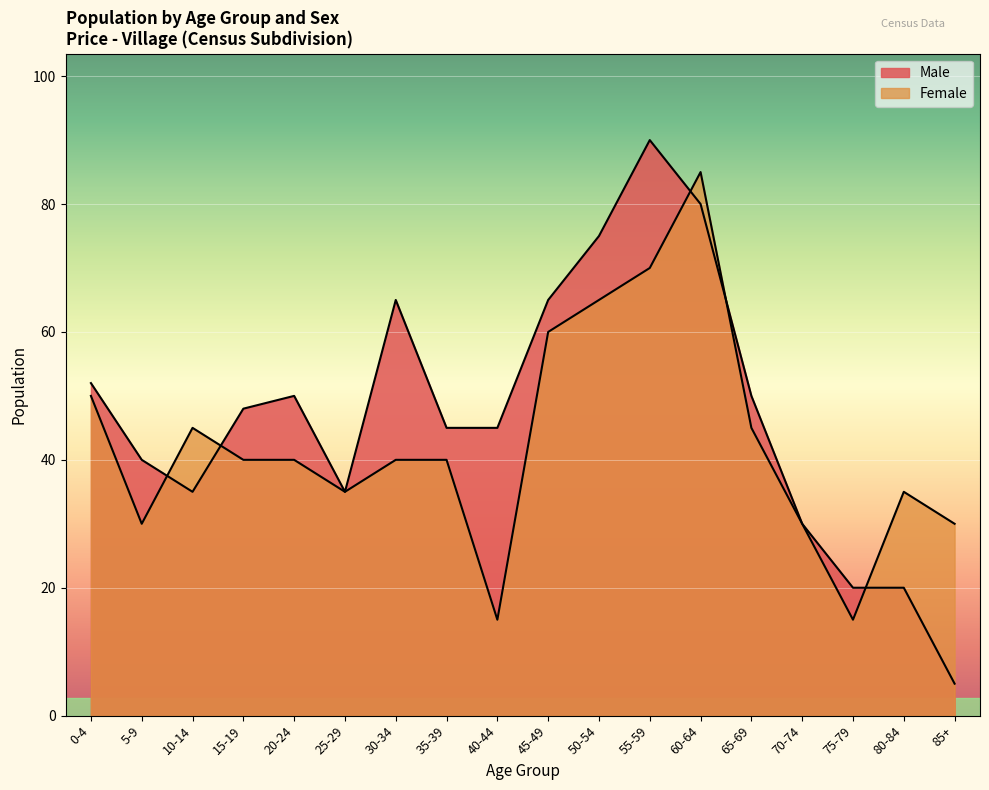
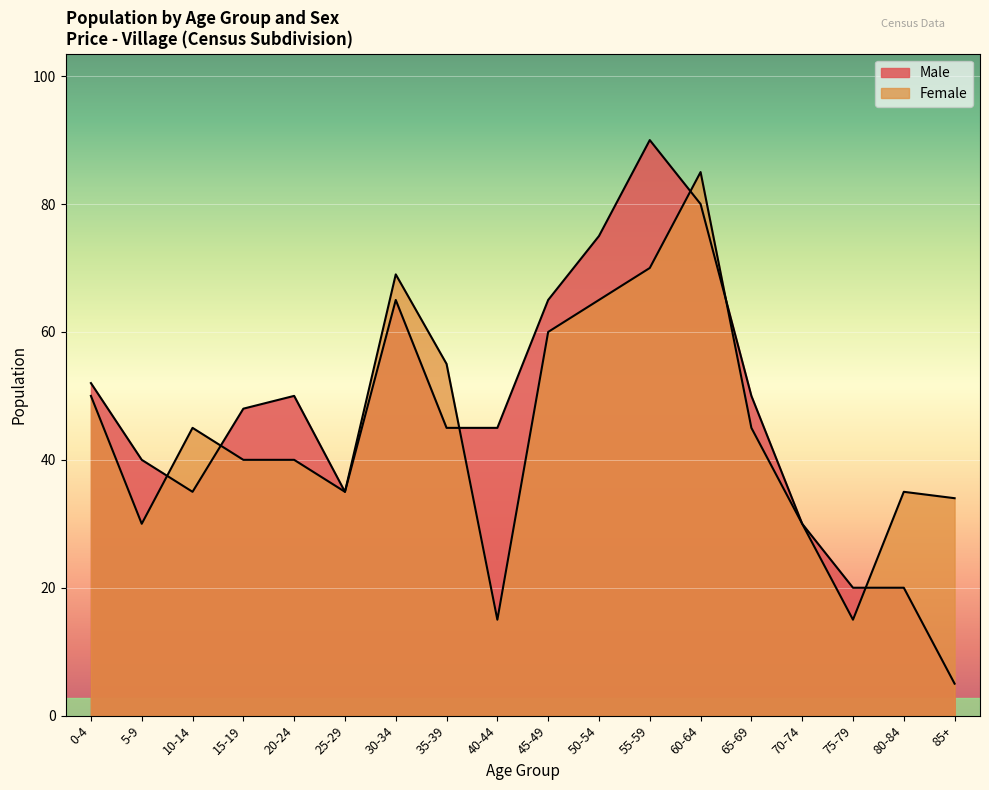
Female, 30-34: 40 -> 69
Female, 35-39: 40 -> 55
Female, 85+: 30 -> 34
